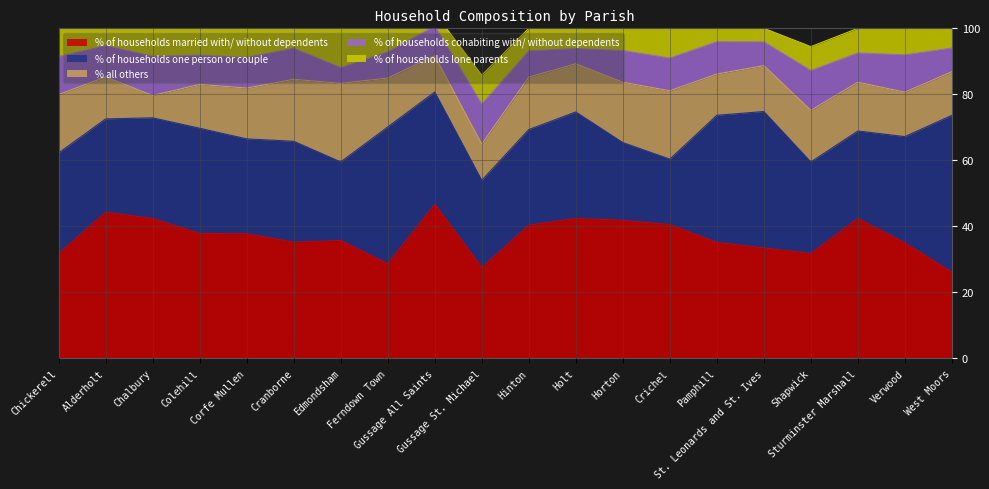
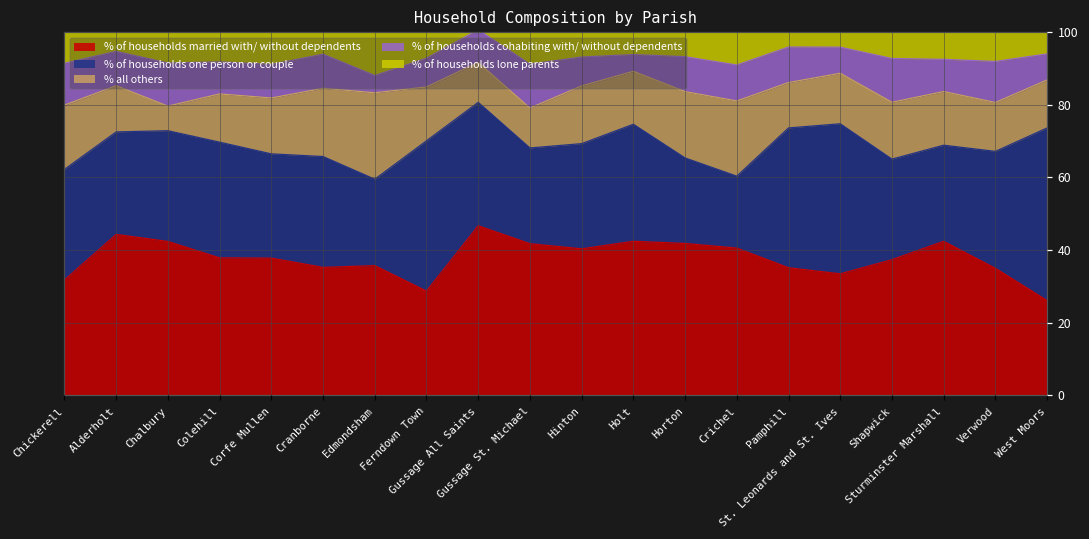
% of households married with/ without dependents, Gussage St. Michael: 28 -> 42
% of households married with/ without dependents, Shapwick: 32 -> 37
